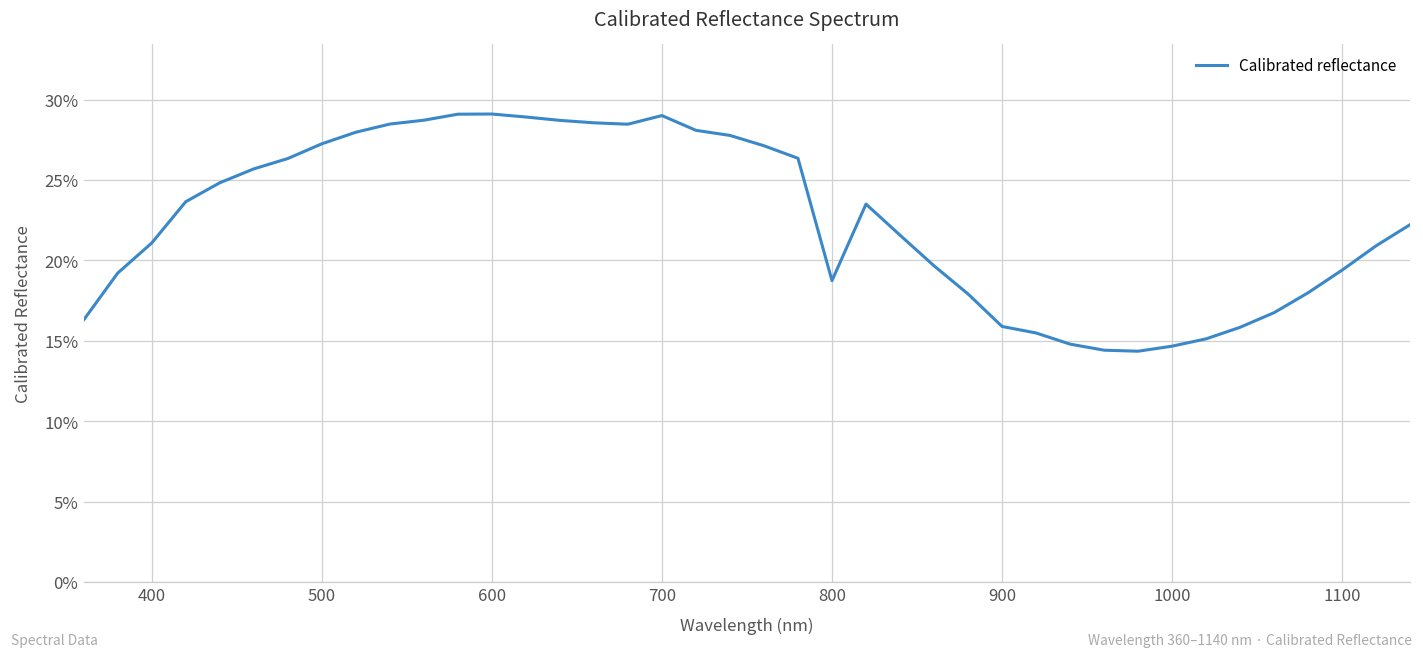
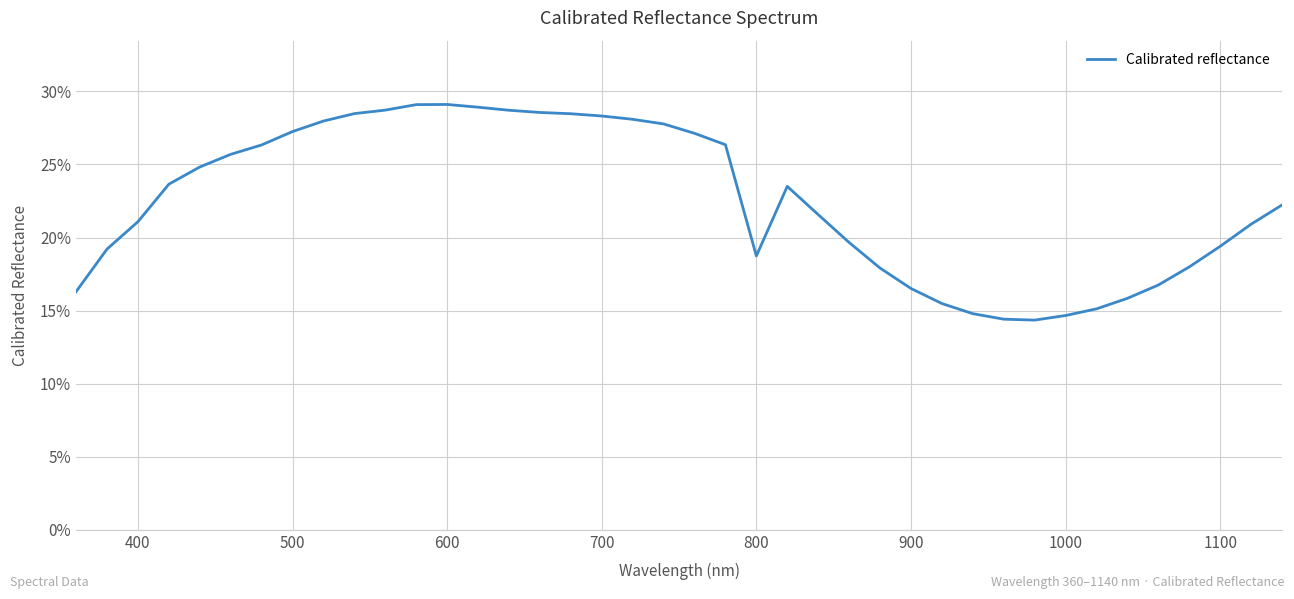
700: 29.0% -> 28.3%
900: 15.9% -> 16.5%
